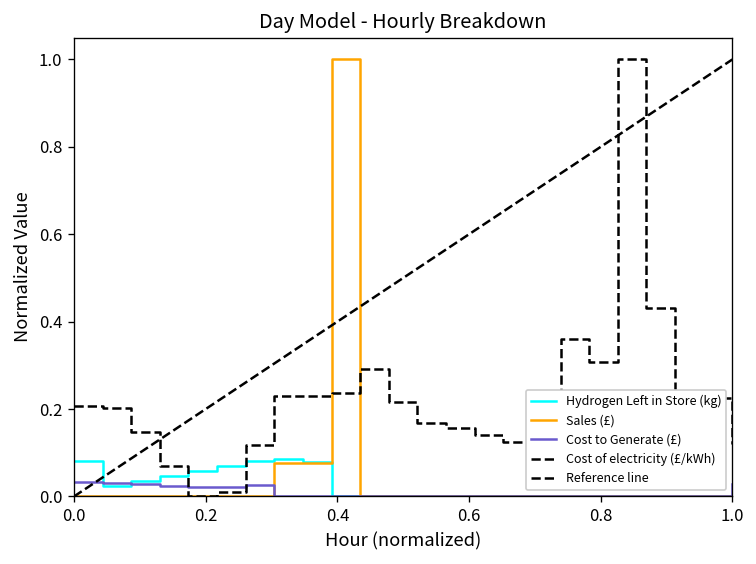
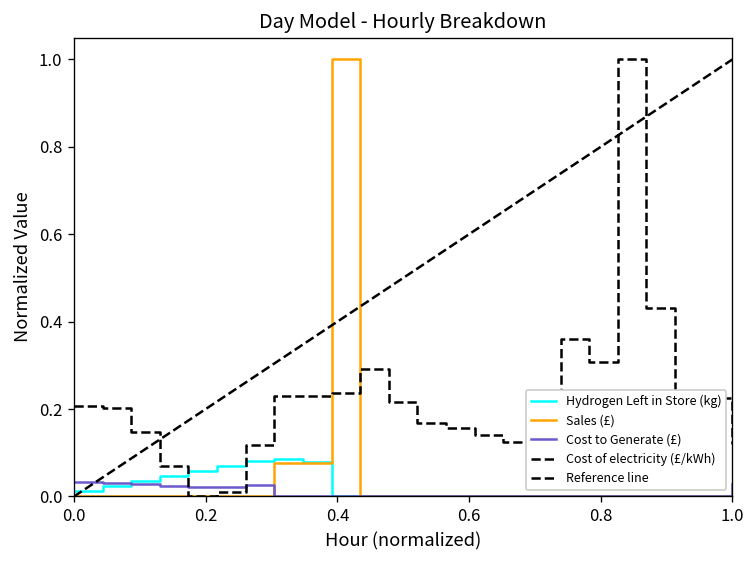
Hydrogen Left in Store (kg), 0.0: 0.08 -> 0.01
